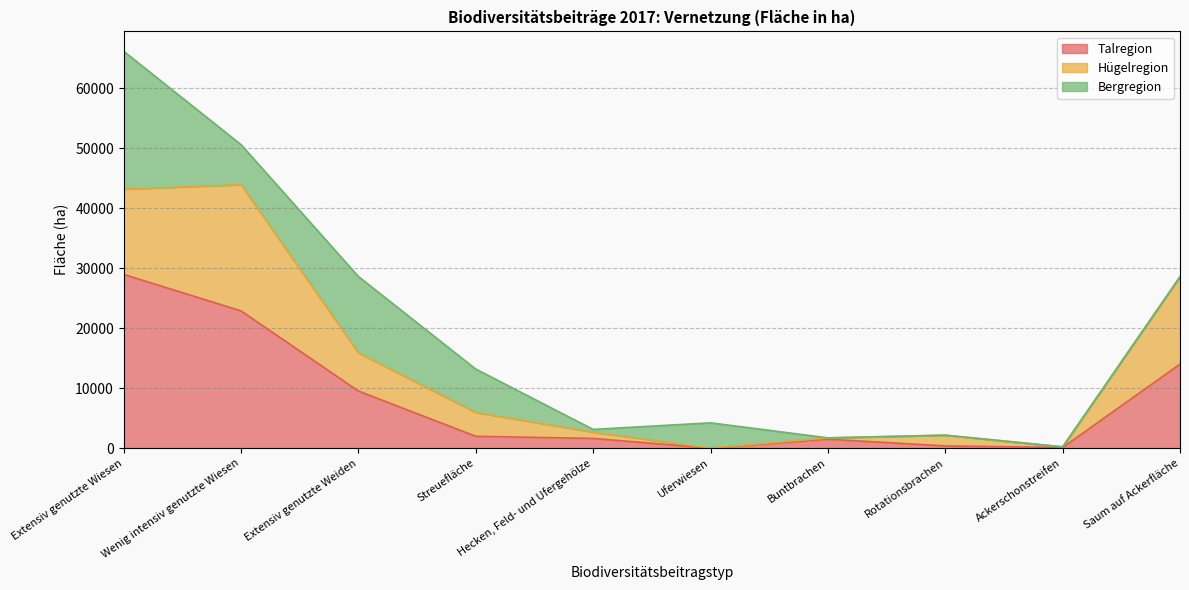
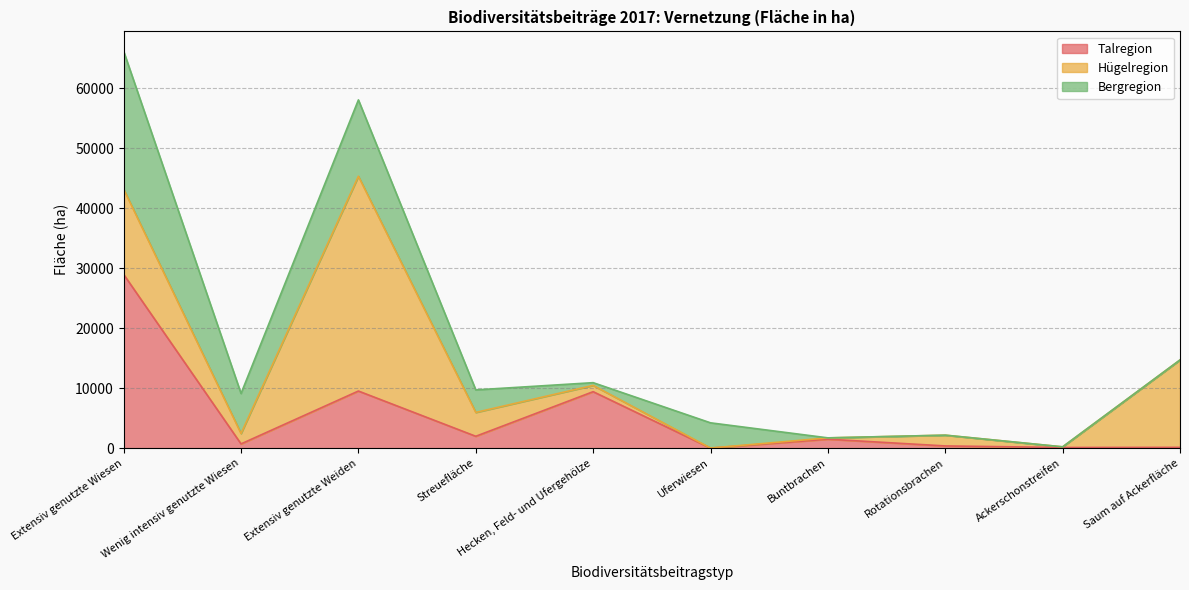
Talregion, Wenig intensiv genutzte Wiesen: 23000 -> 1000
Hügelregion, Wenig intensiv genutzte Wiesen: 21000 -> 2000
Hügelregion, Extensiv genutzte Weiden: 6000 -> 36000
Bergregion, Streuefläche: 7000 -> 4000
Talregion, Hecken, Feld- und Ufergehölze: 2000 -> 9000
Talregion, Saum auf Ackerfläche: 14000 -> 0
